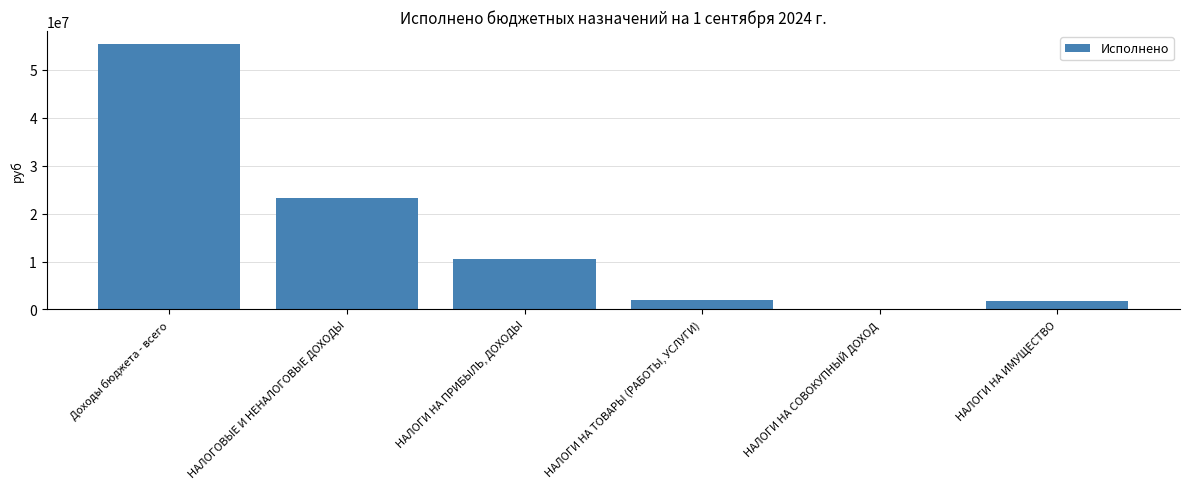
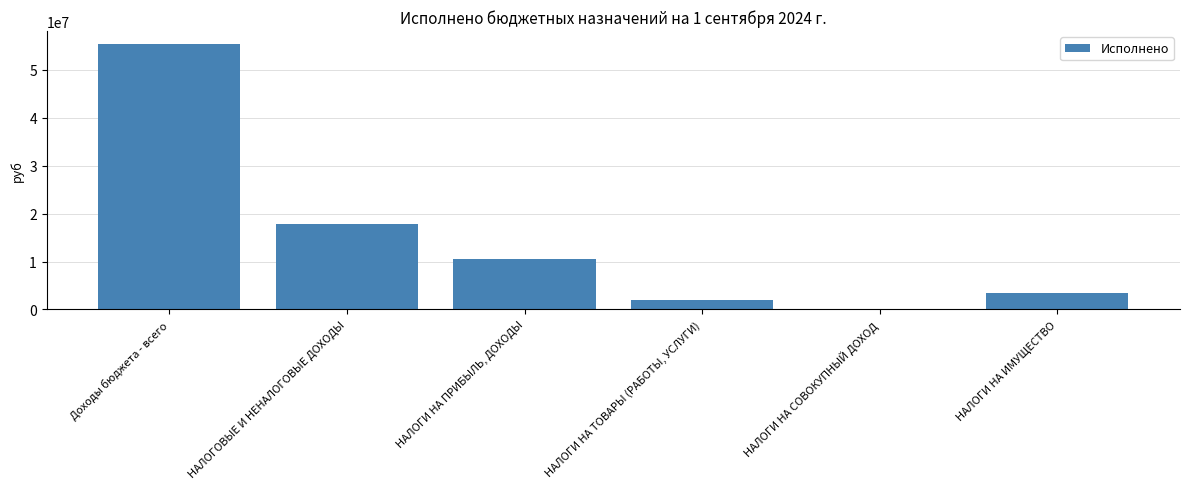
НАЛОГОВЫЕ И НЕНАЛОГОВЫЕ ДОХОДЫ: 23000000 -> 18000000
НАЛОГИ НА ИМУЩЕСТВО: 2000000 -> 3000000
